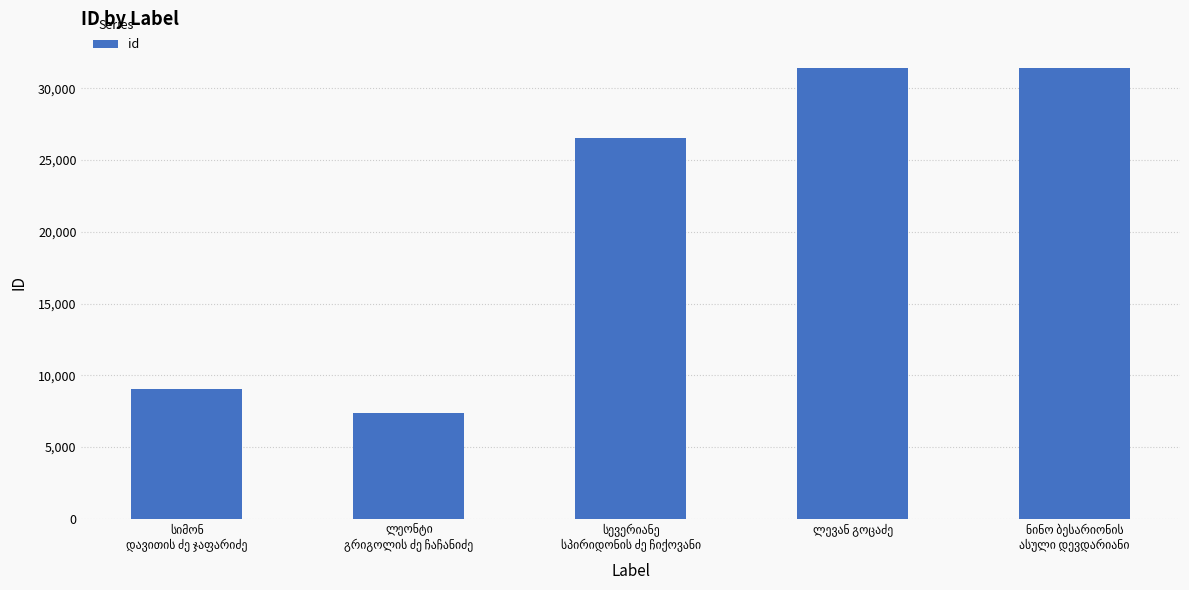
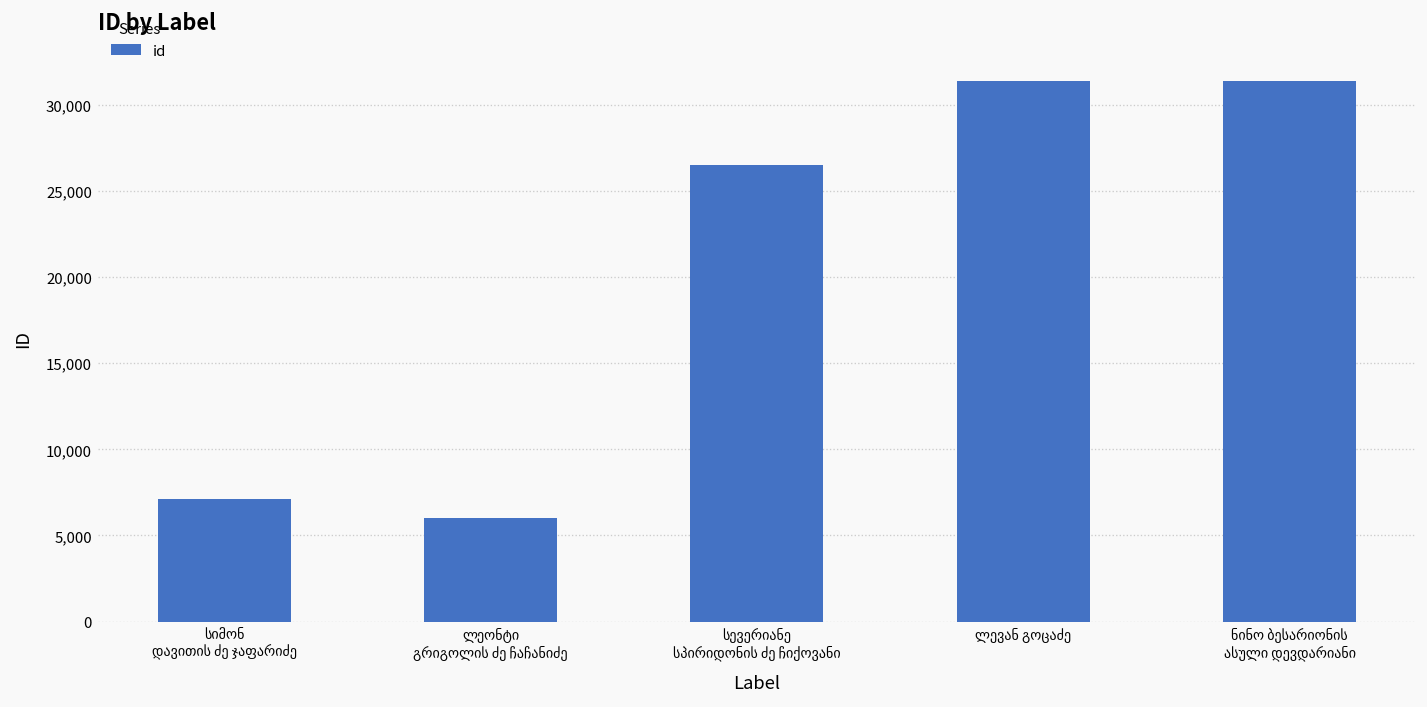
სიმონ დავითის ძე ჯაფარიძე: 9,100 -> 7,100
ლეონტი გრიგოლის ძე ჩაჩანიძე: 7,300 -> 6,000
